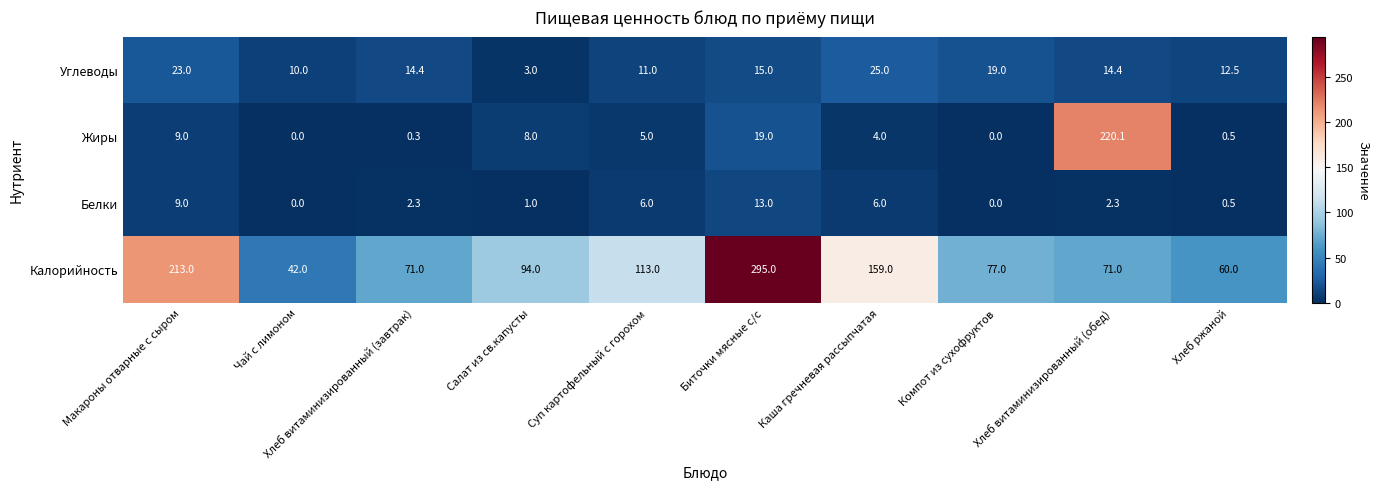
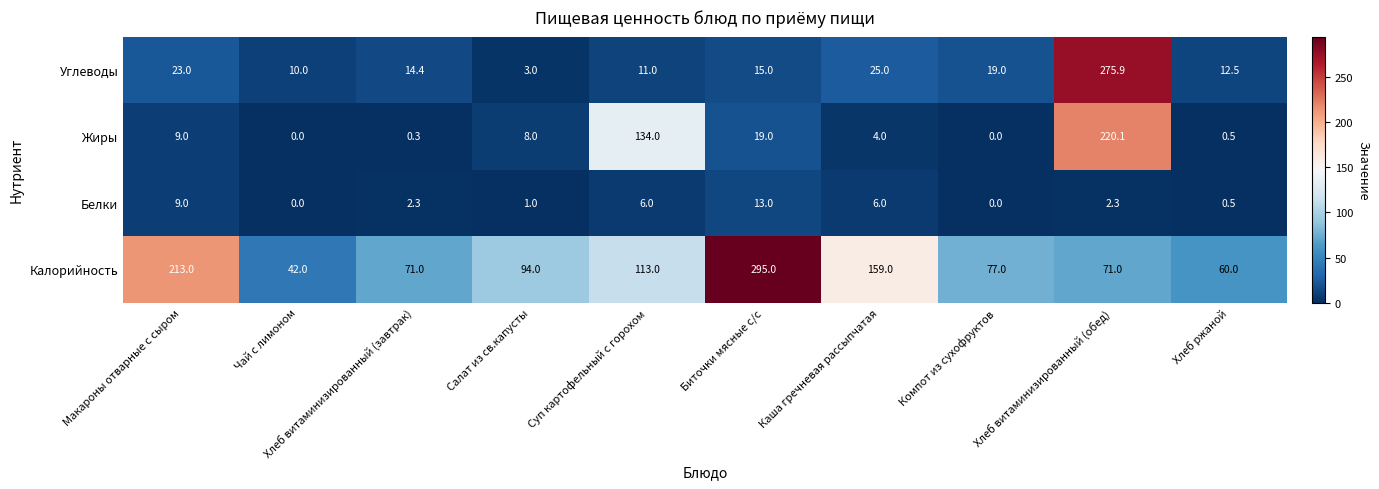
Углеводы, Хлеб витаминизированный (обед): 14.4 -> 275.9
Жиры, Суп картофельный с горохом: 5.0 -> 134.0
